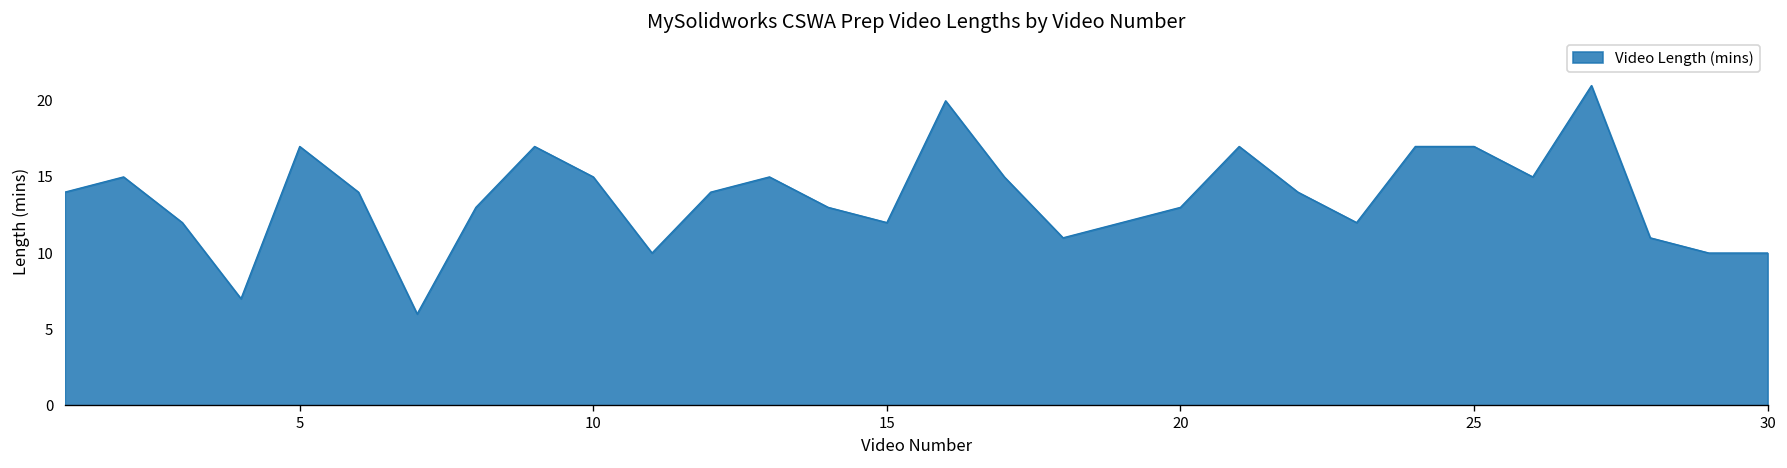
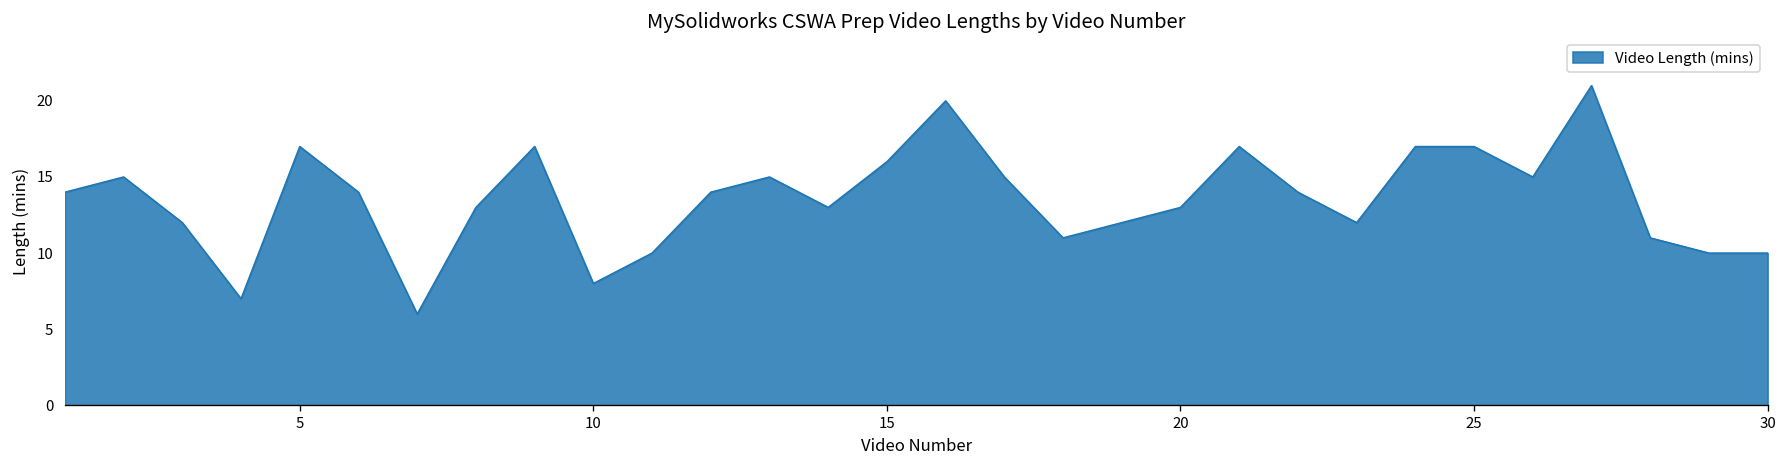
10: 15 -> 8
15: 12 -> 16
